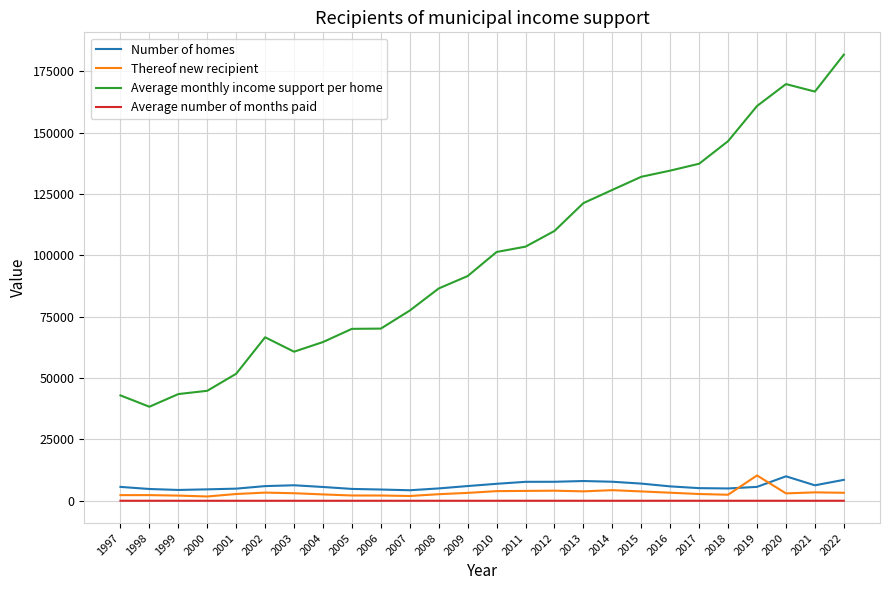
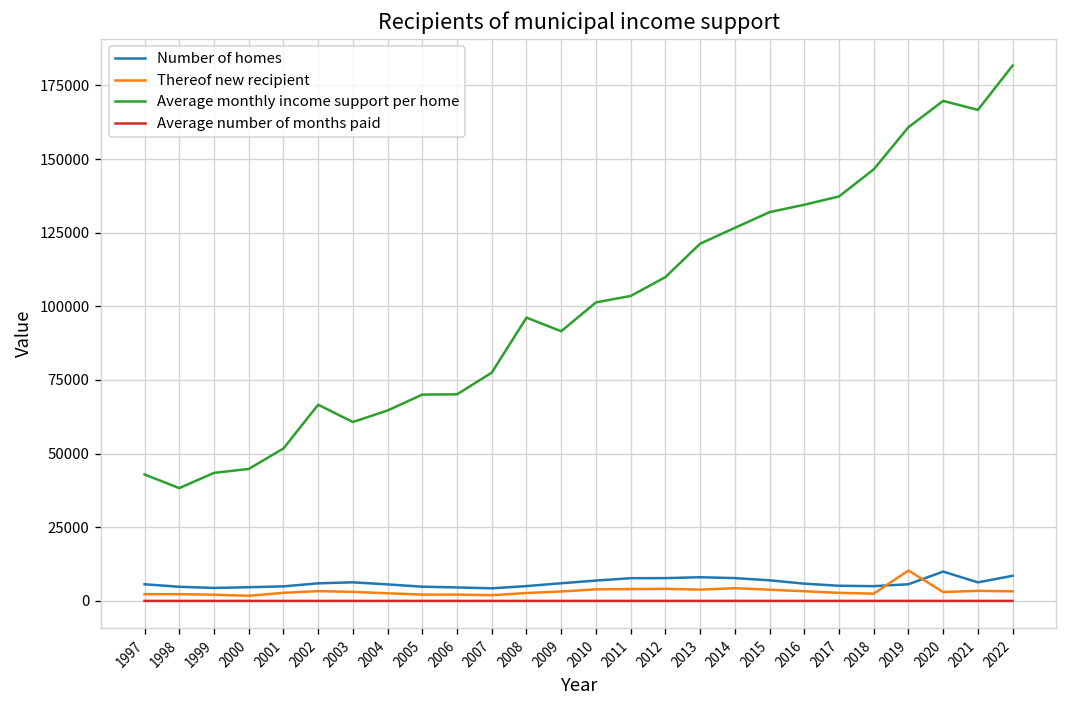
Average monthly income support per home, 2008: 86000 -> 96000
